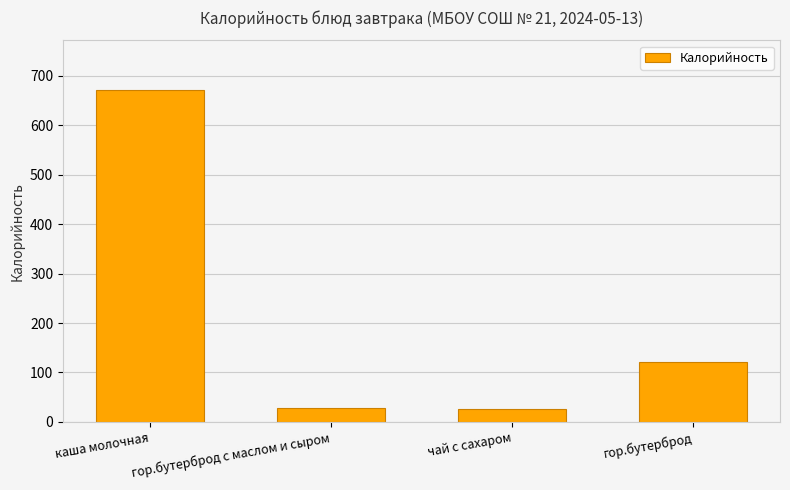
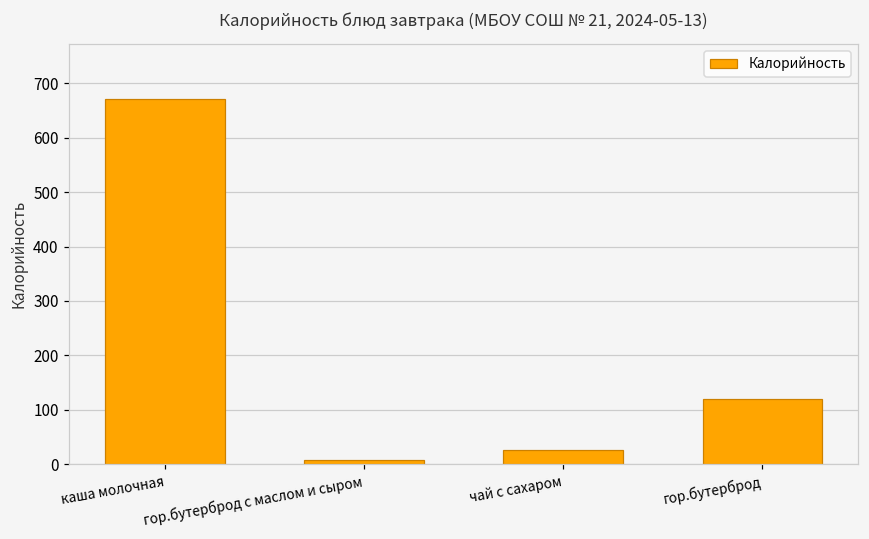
гор.бутерброд с маслом и сыром: 30 -> 10
